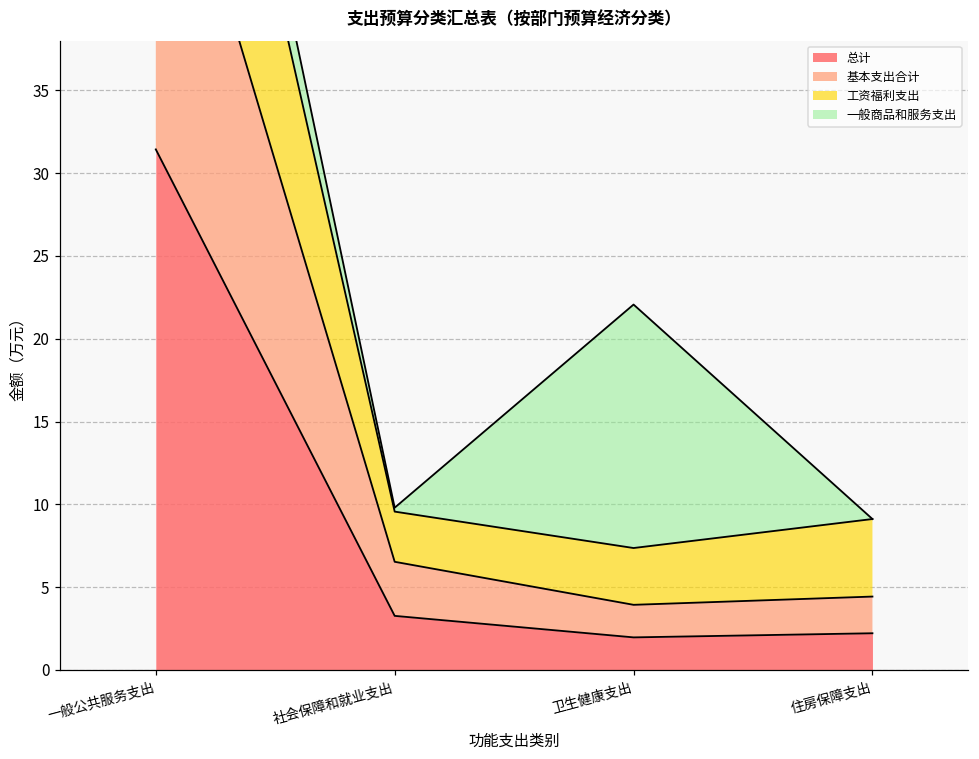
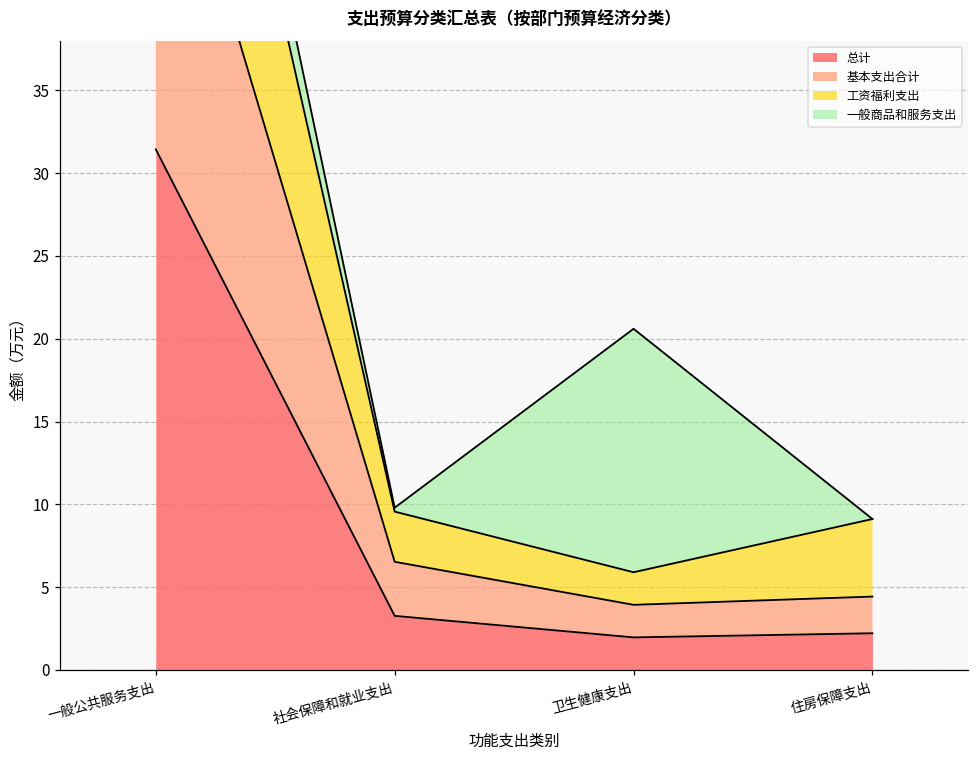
工资福利支出, 卫生健康支出: 3.4 -> 2.0
